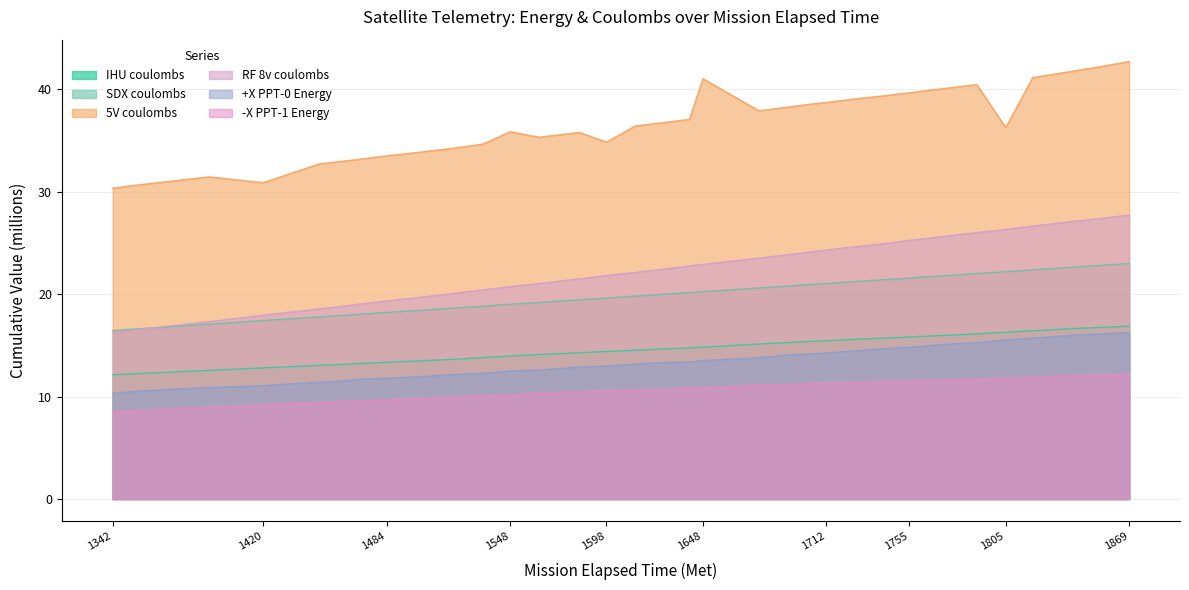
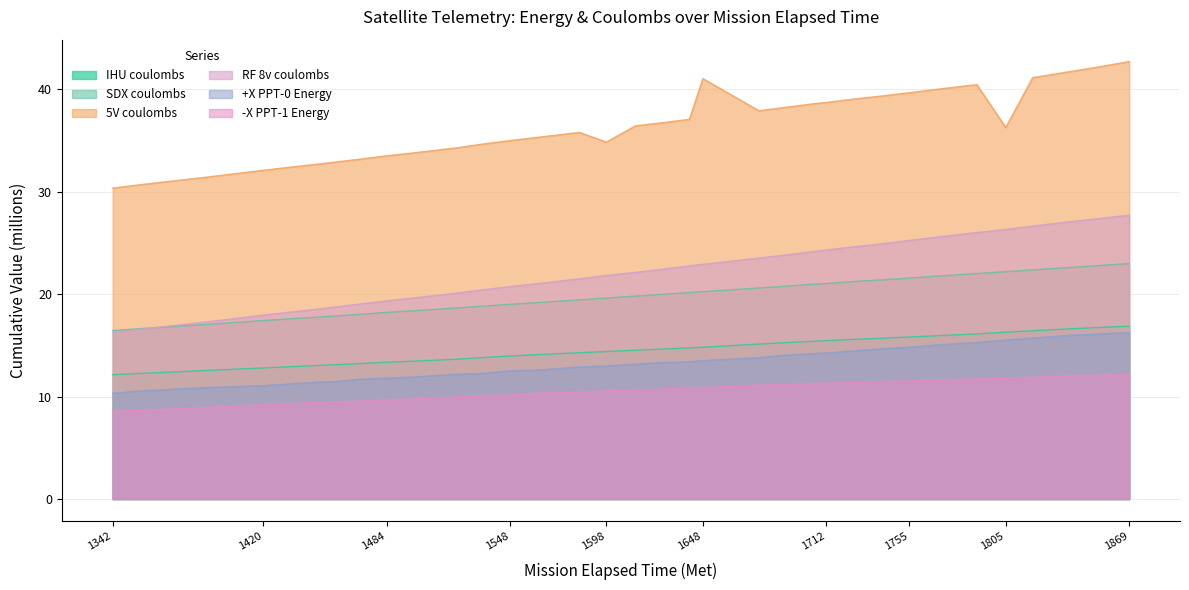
5V coulombs, 1420: 30.9 -> 32.1
5V coulombs, 1548: 35.9 -> 35.0
